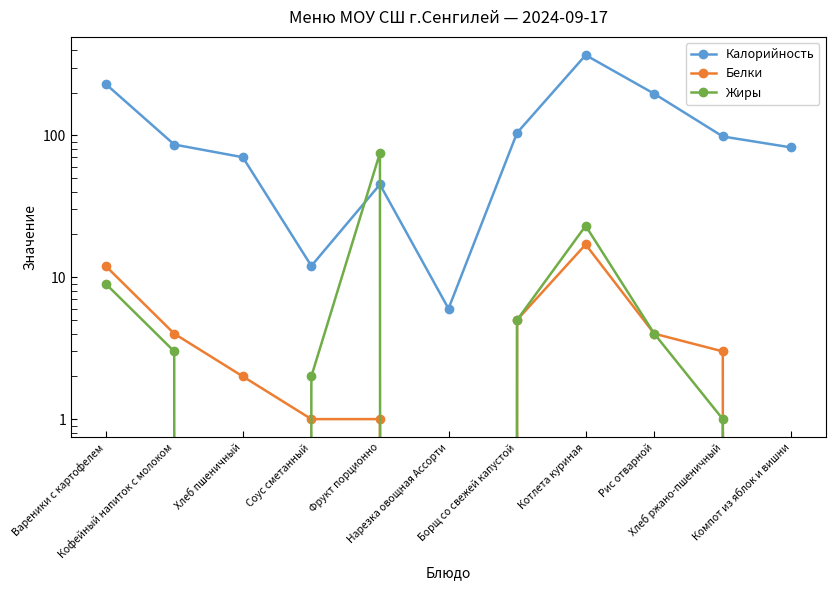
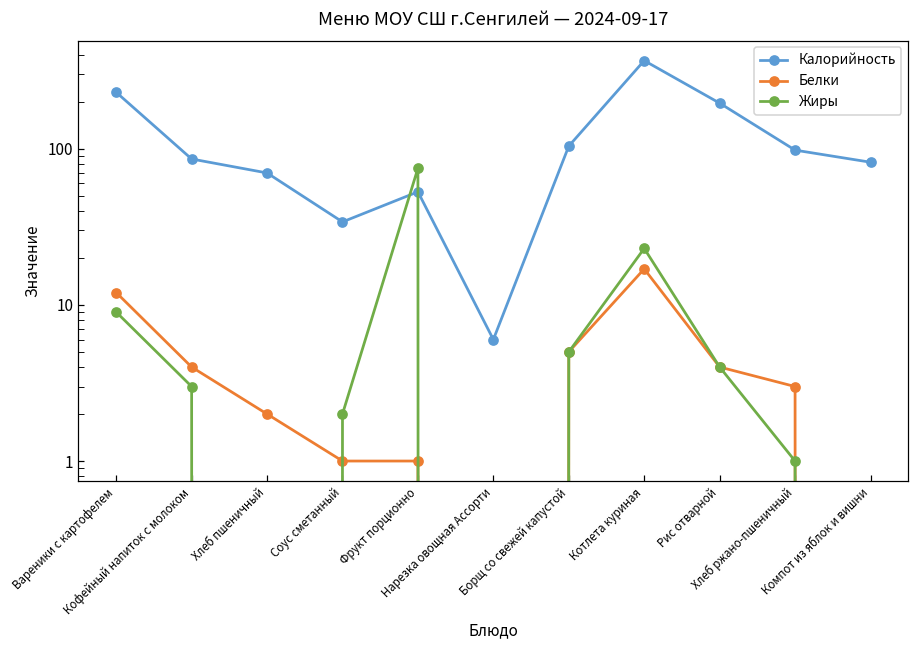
Калорийность, Соус сметанный: 12 -> 34
Калорийность, Фрукт порционно: 45 -> 53
